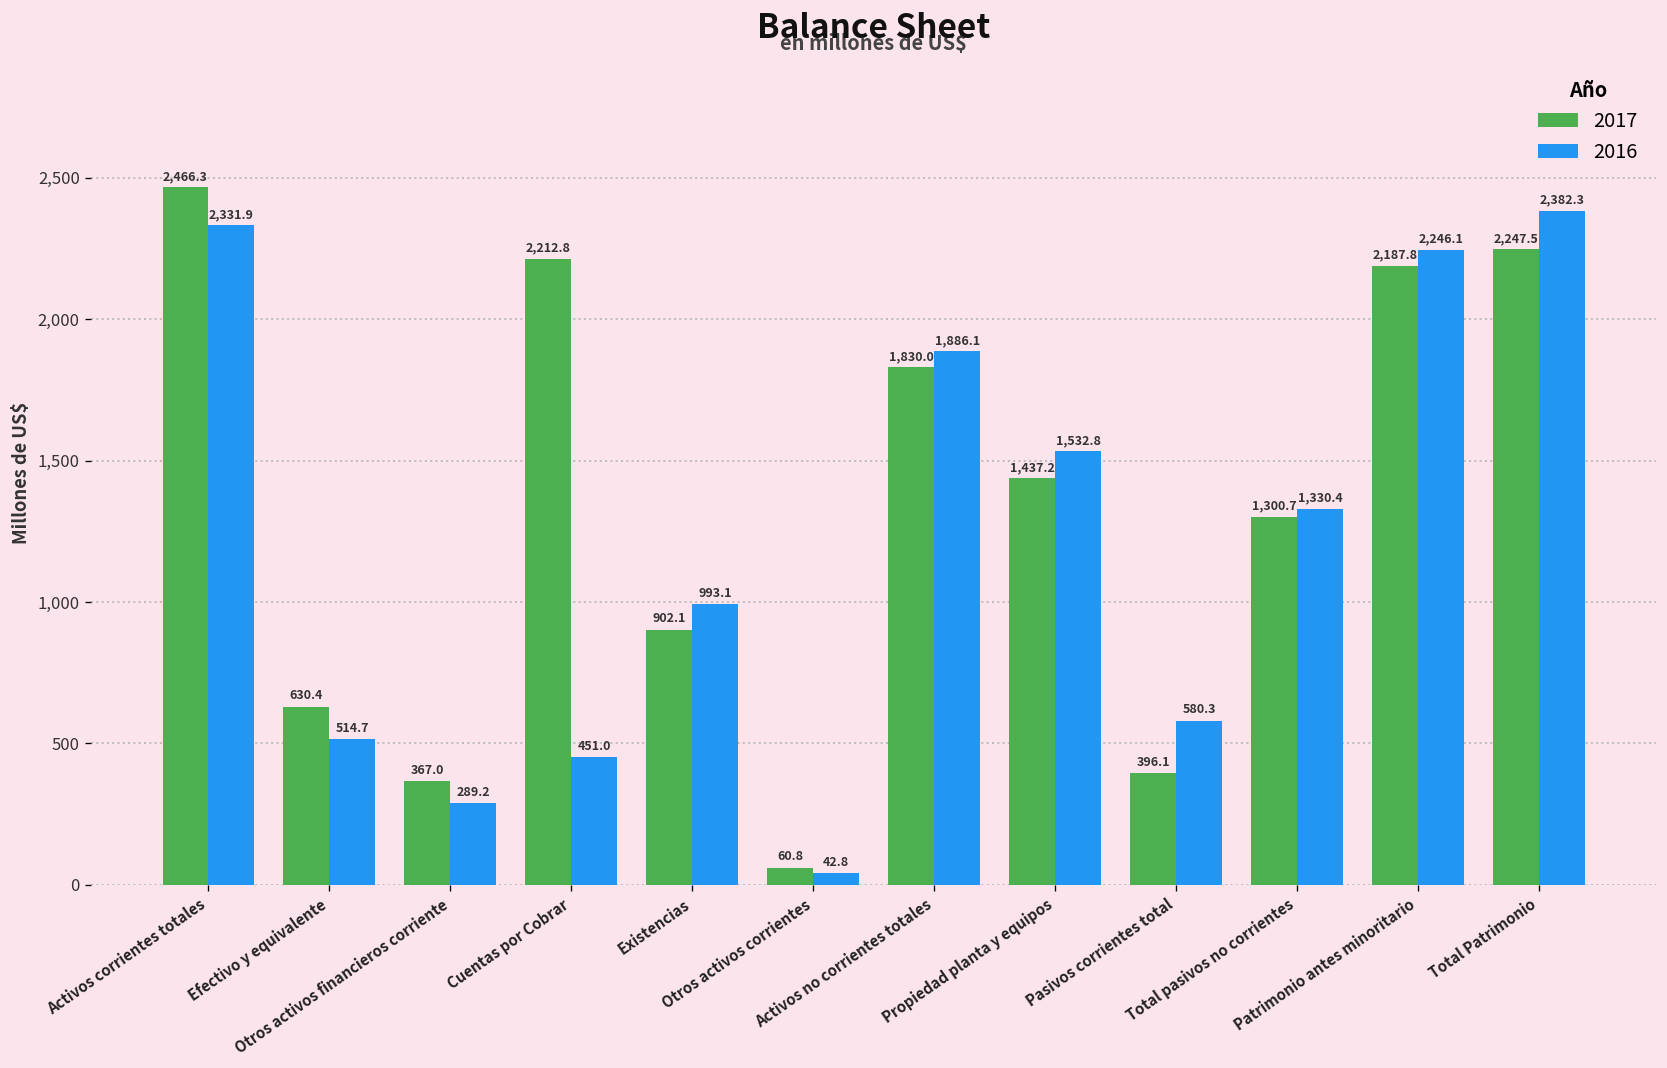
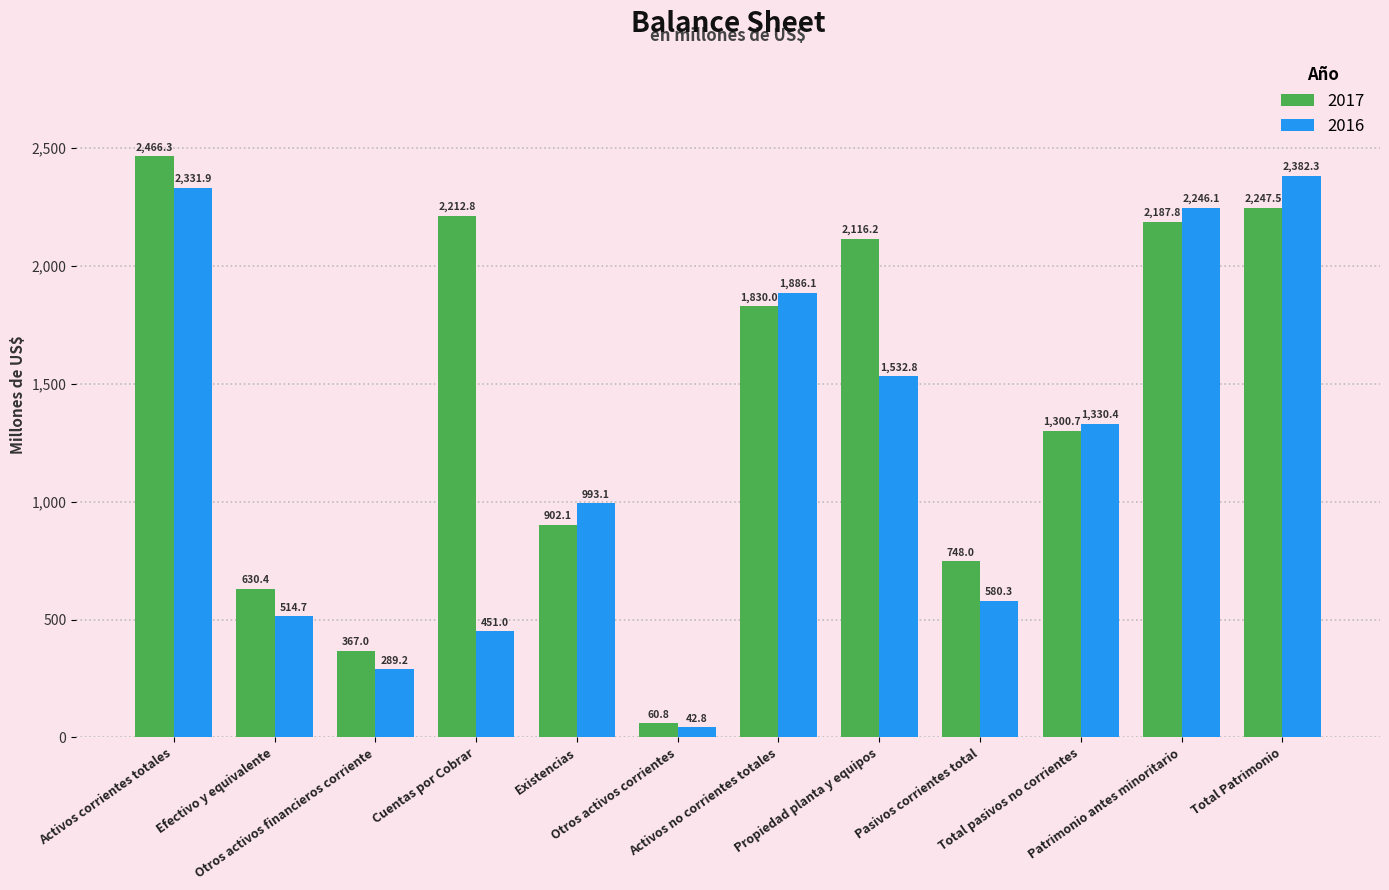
2017, Propiedad planta y equipos: 1,437.2 -> 2,116.2
2017, Pasivos corrientes total: 396.1 -> 748.0
